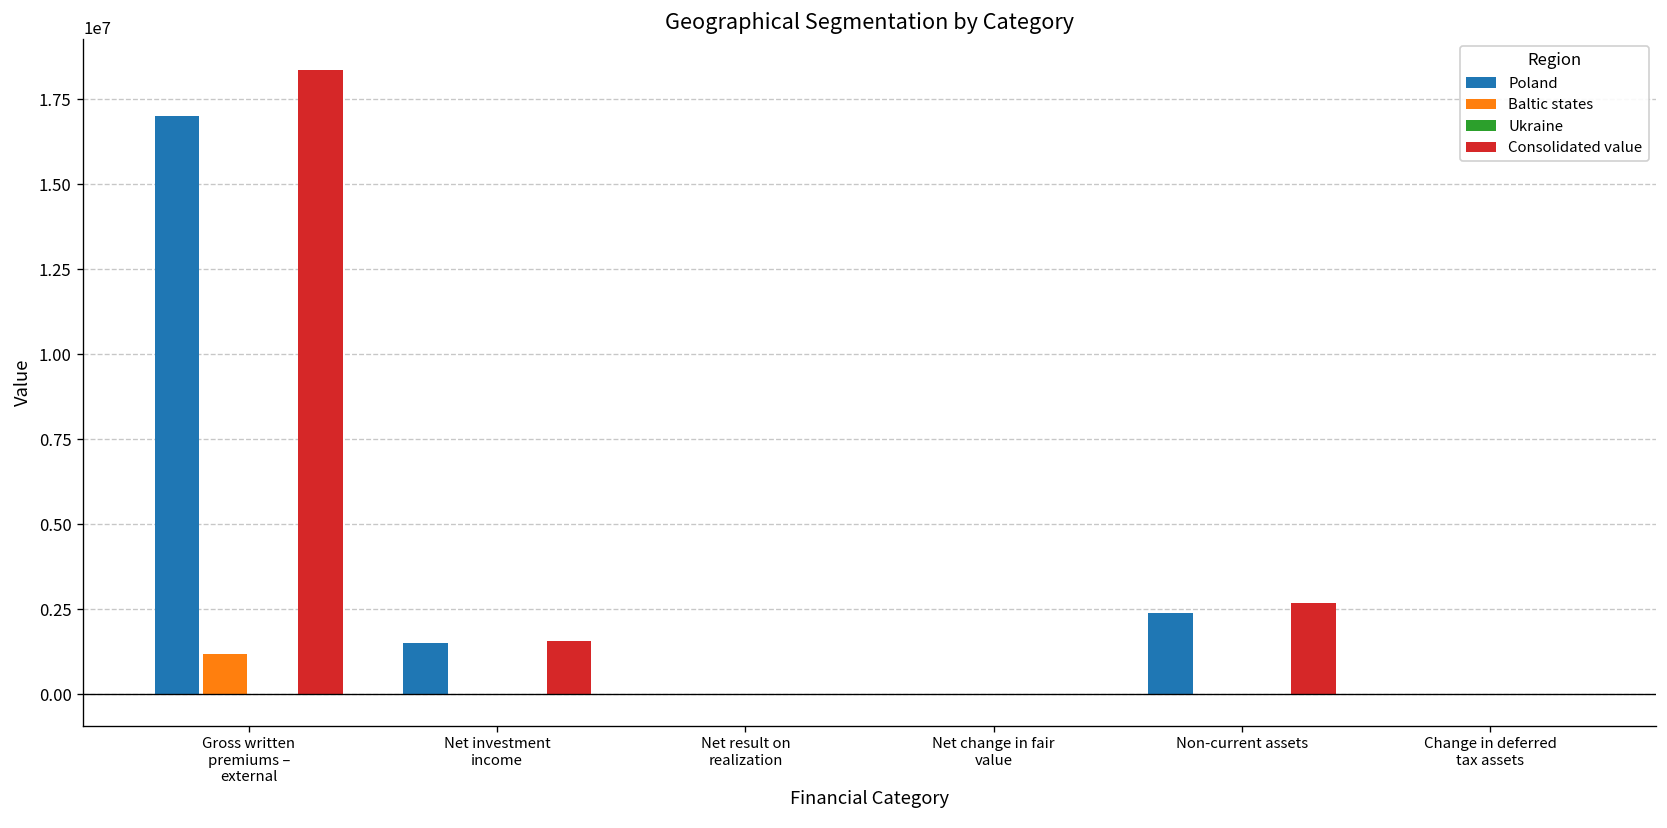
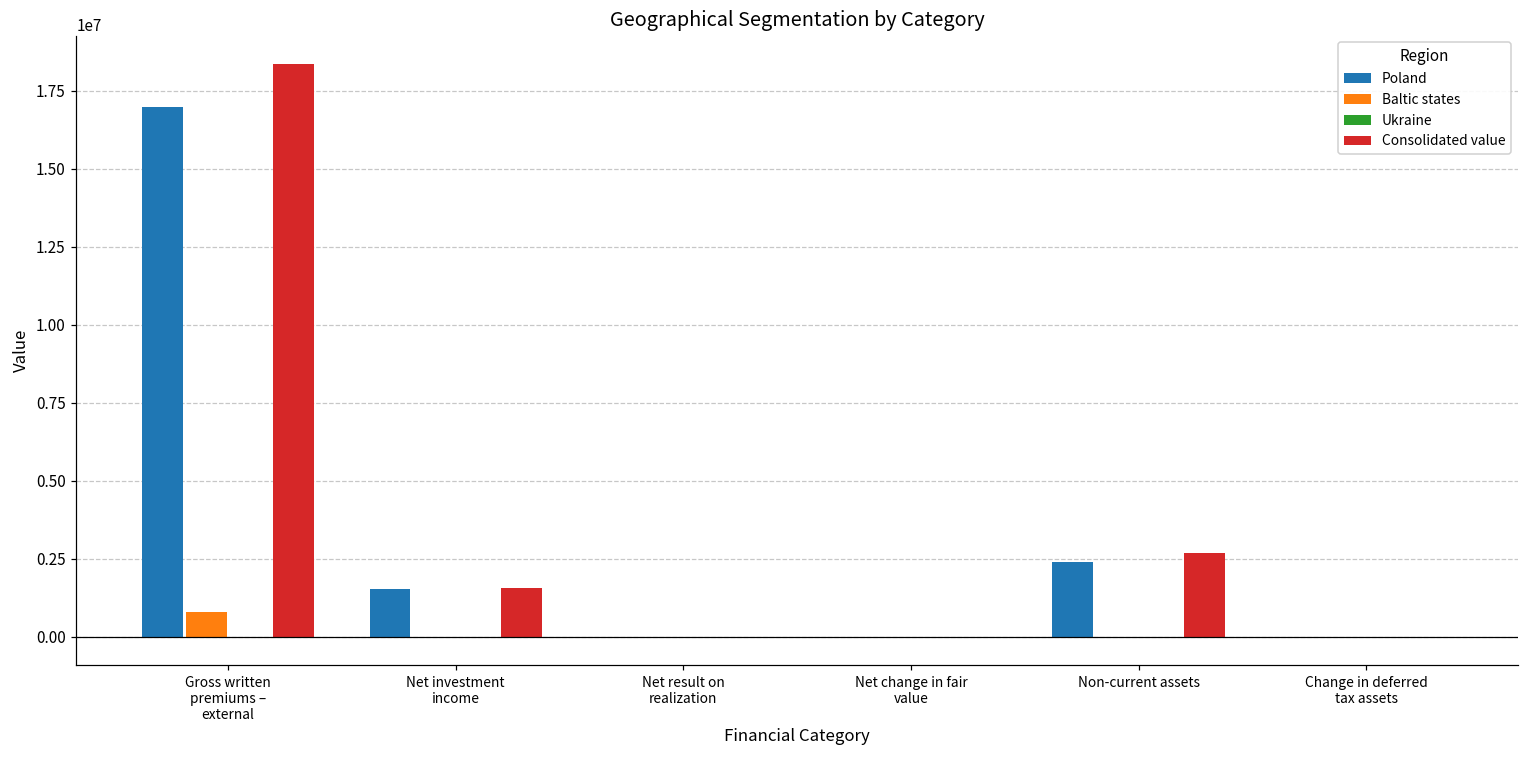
Baltic states, Gross written premiums – external: 1200000 -> 800000
